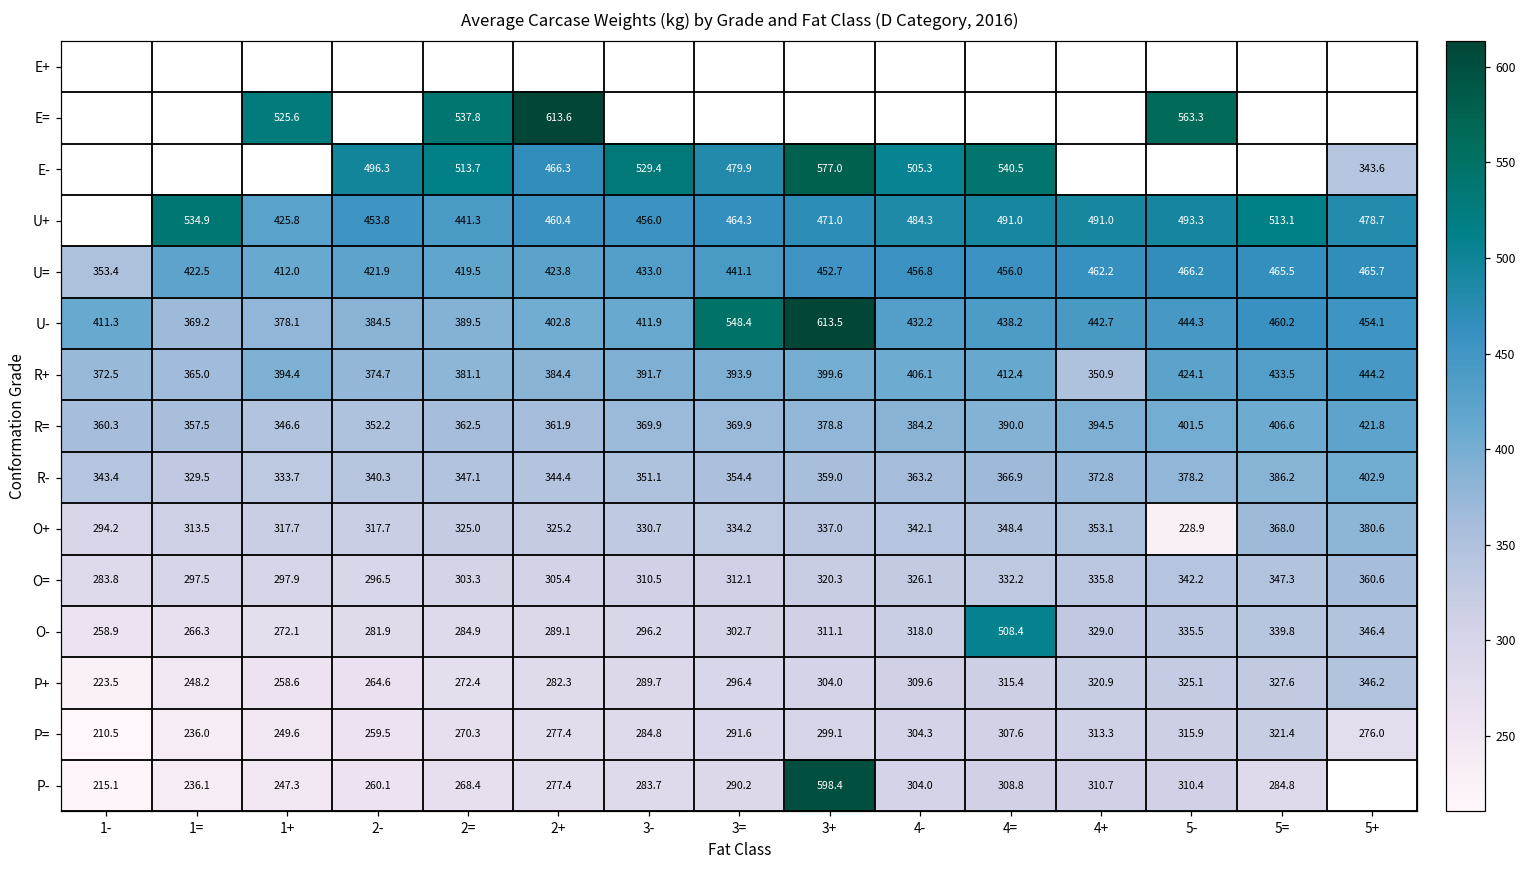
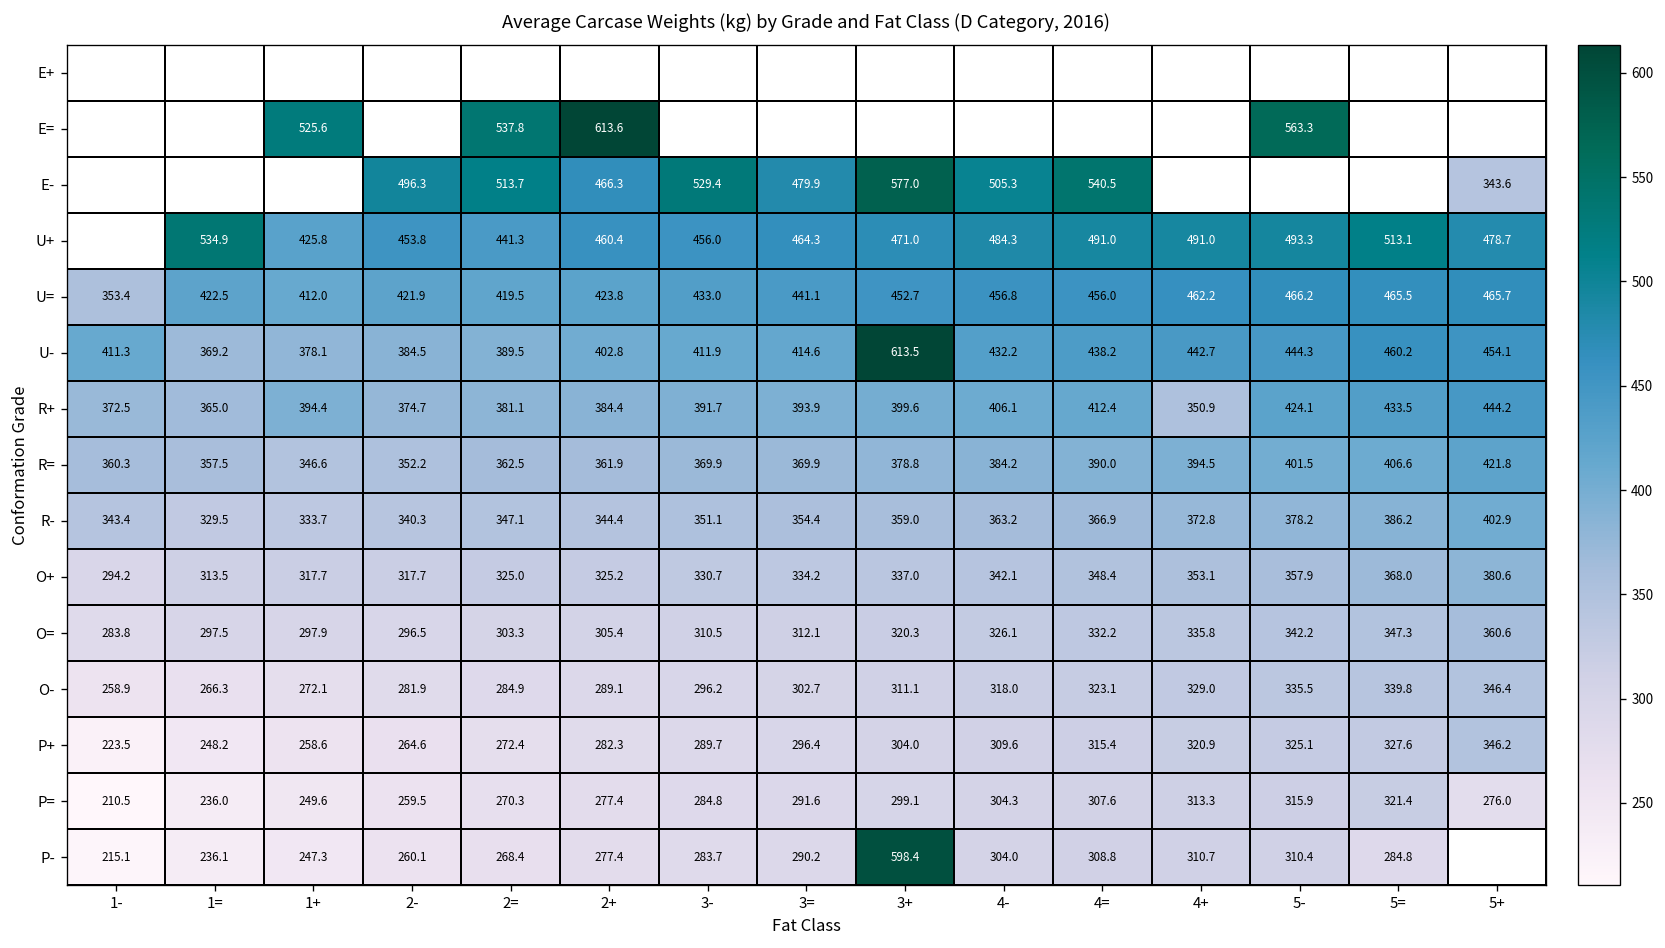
U-, 3=: 548.4 -> 414.6
O+, 5-: 228.9 -> 357.9
O-, 4=: 508.4 -> 323.1
